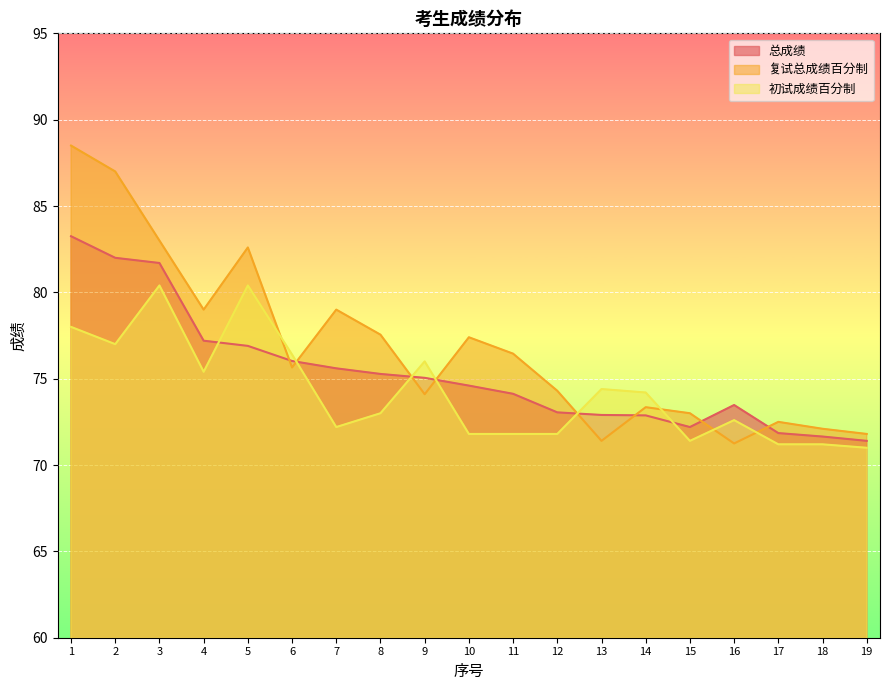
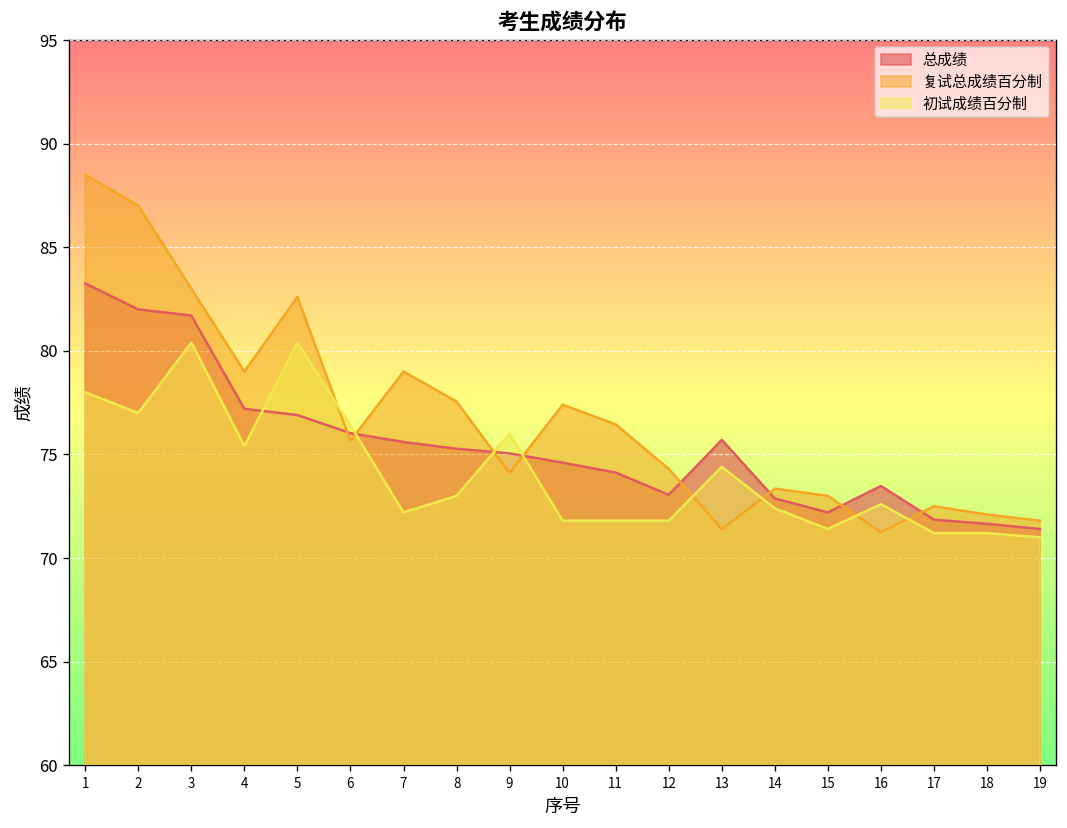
总成绩, 13: 72.9 -> 75.7
初试成绩百分制, 14: 74.2 -> 72.4
